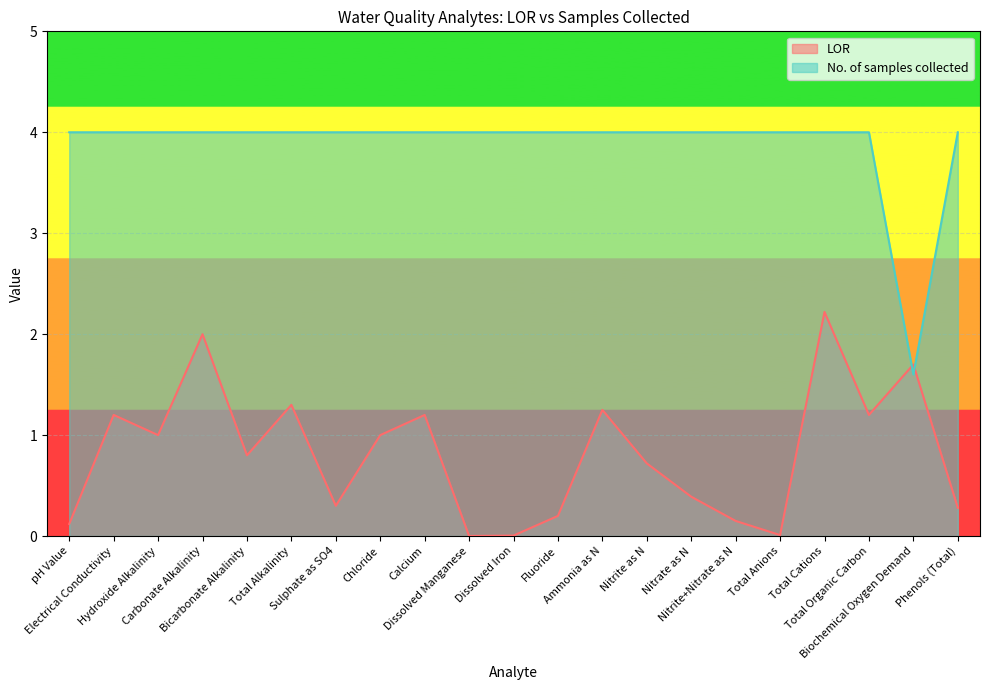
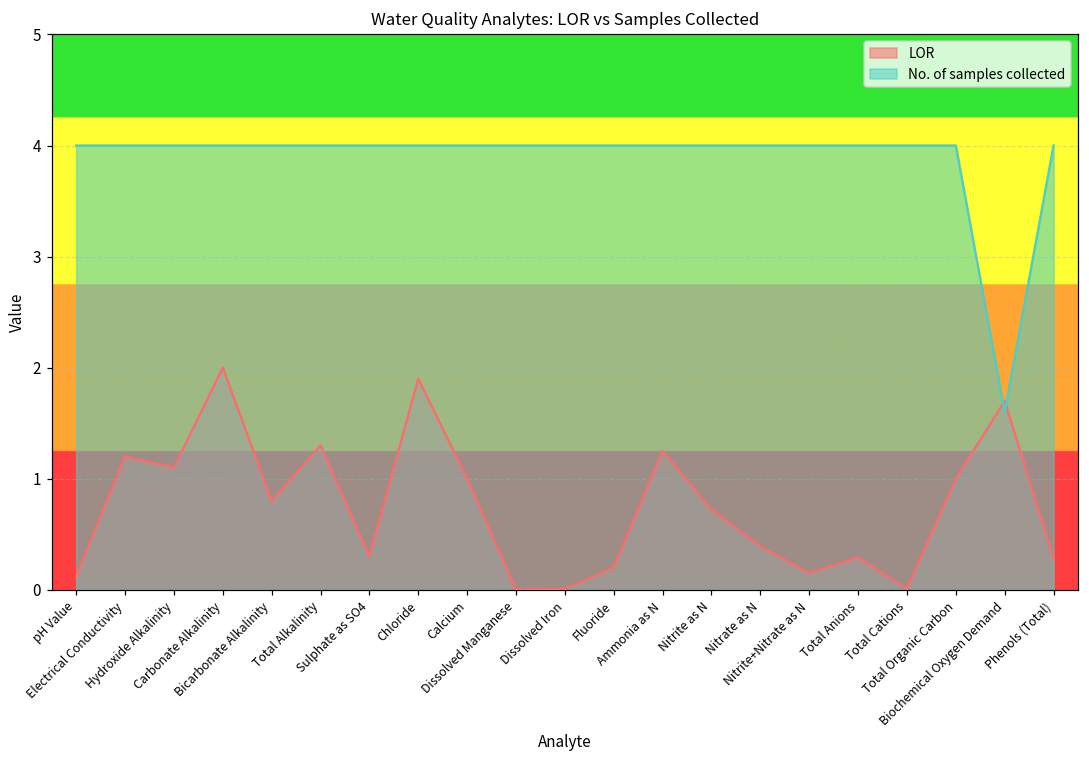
LOR, Hydroxide Alkalinity: 1.0 -> 1.1
LOR, Chloride: 1.0 -> 1.9
LOR, Calcium: 1.2 -> 1.0
LOR, Total Anions: 0.01 -> 0.29
LOR, Total Cations: 2.22 -> 0.01
LOR, Total Organic Carbon: 1.2 -> 1.0
